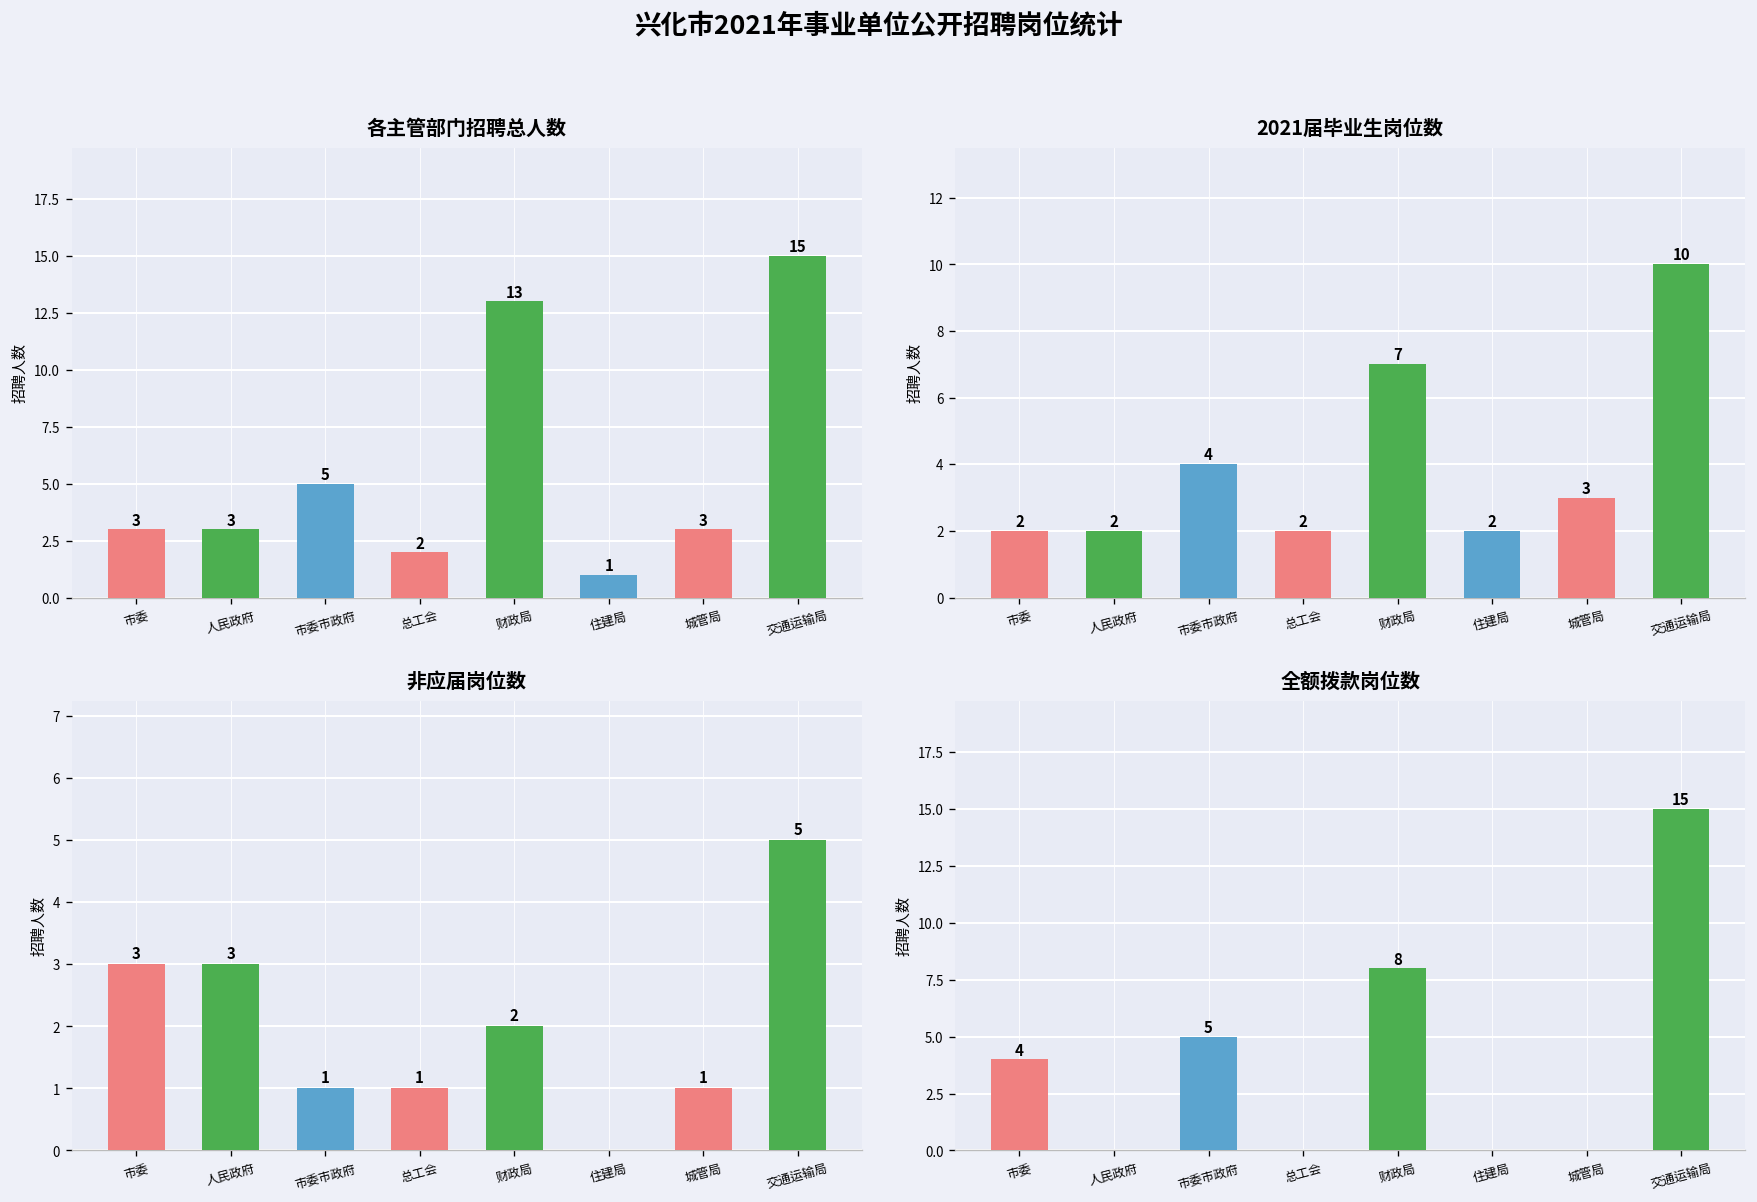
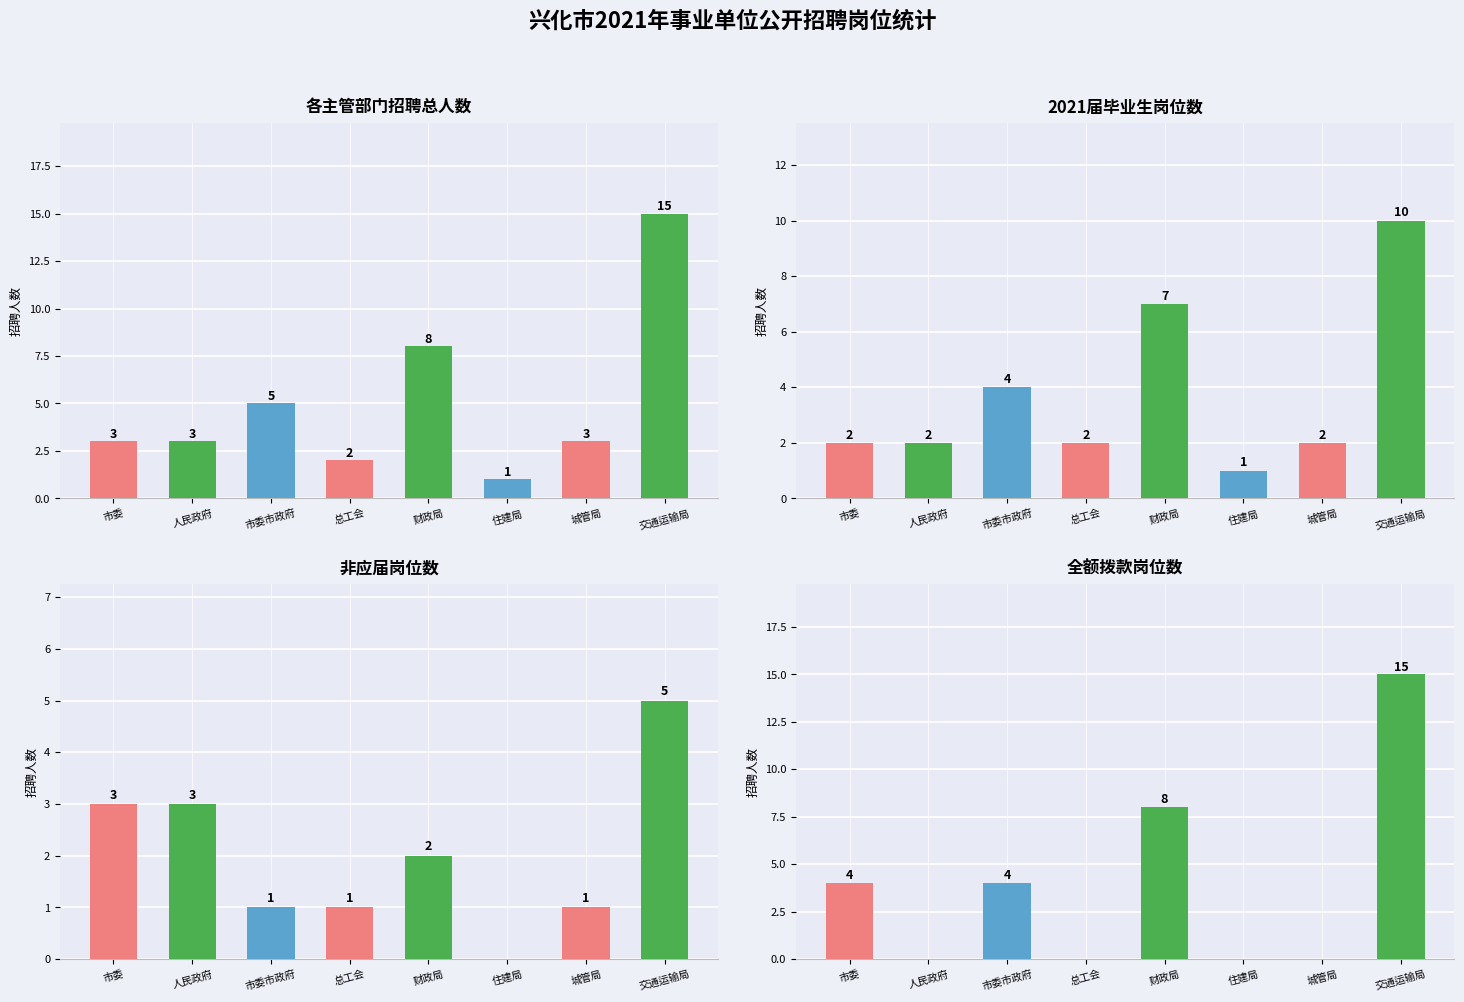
各主管部门招聘总人数, 财政局: 13 -> 8
2021届毕业生岗位数, 住建局: 2 -> 1
2021届毕业生岗位数, 城管局: 3 -> 2
全额拨款岗位数, 市委市政府: 5 -> 4
